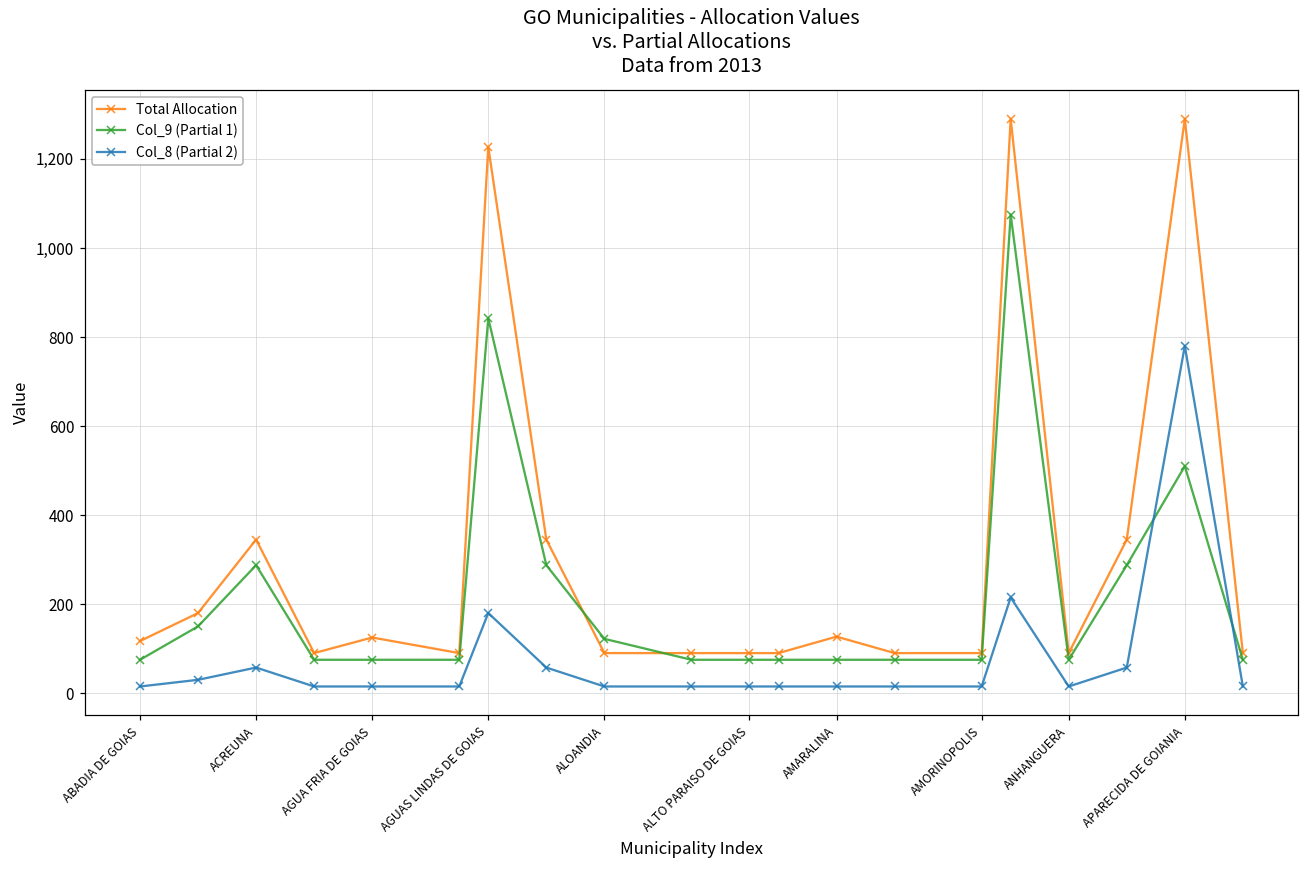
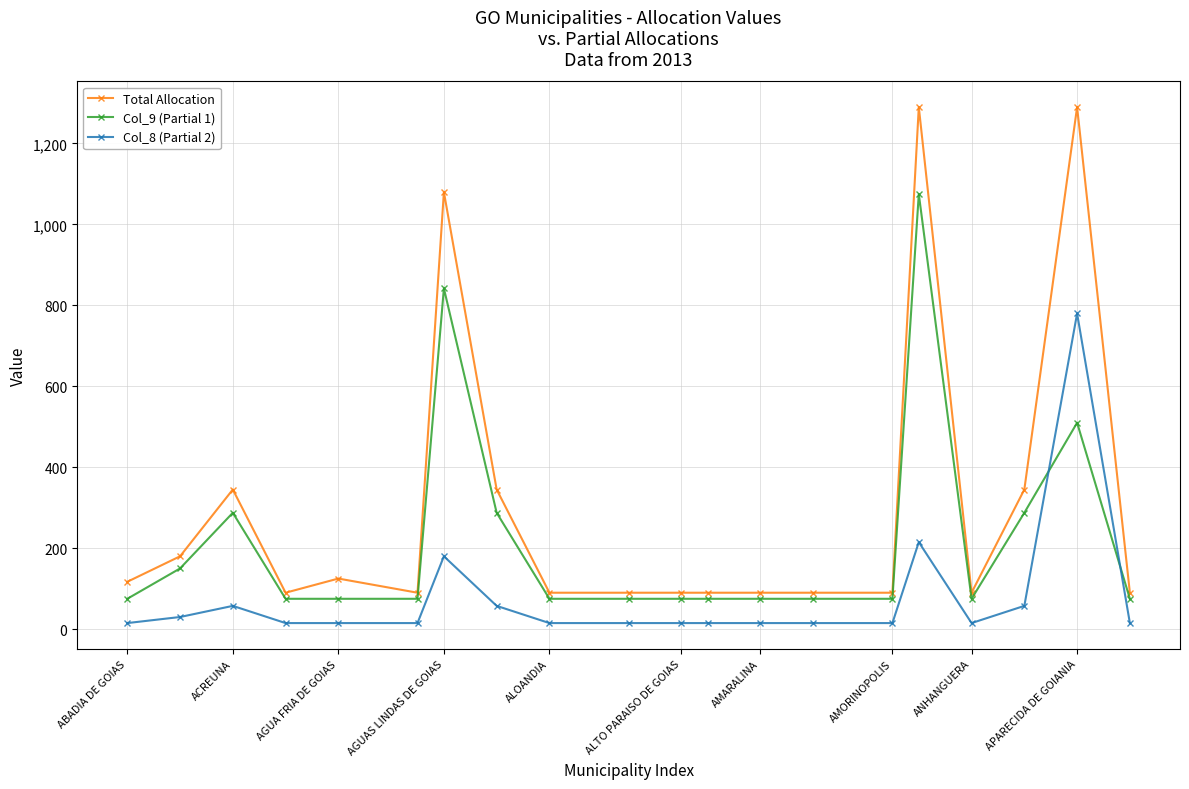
Total Allocation, AGUAS LINDAS DE GOIAS: 1,230 -> 1,080
Col_9 (Partial 1), ALOANDIA: 120 -> 80
Total Allocation, AMARALINA: 130 -> 90
